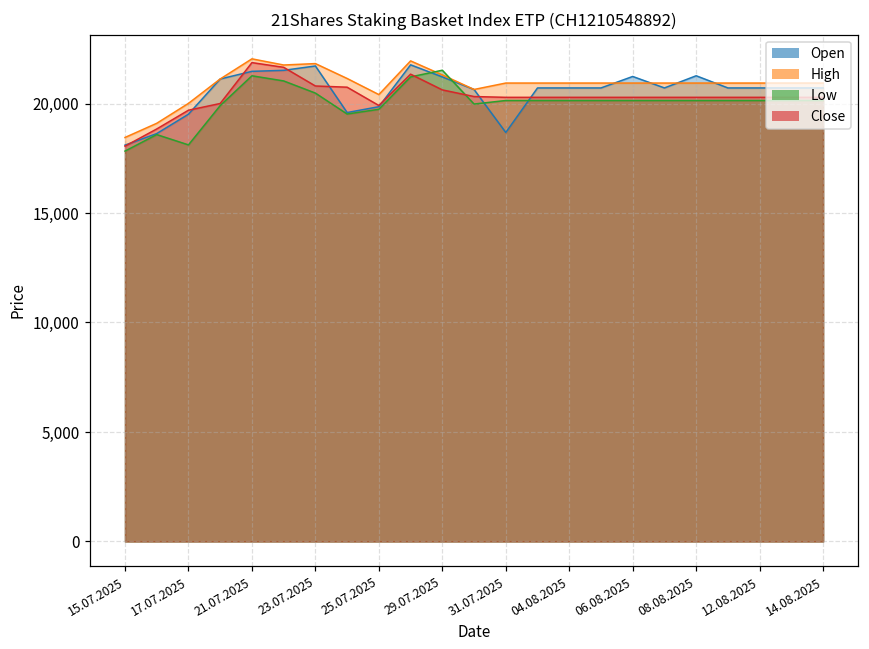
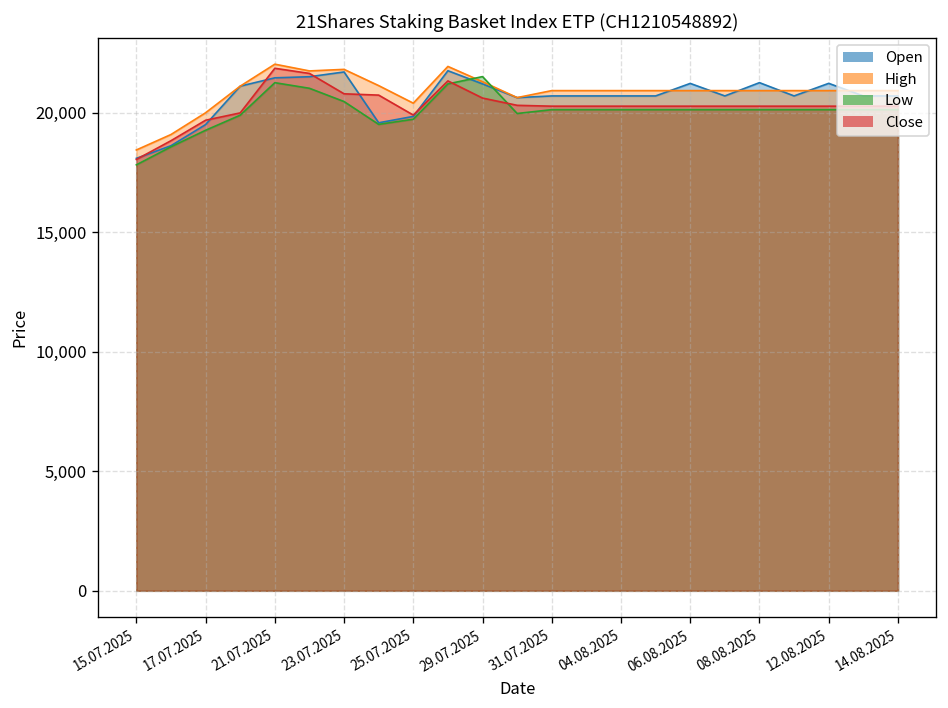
Low, 17.07.2025: 18,100 -> 19,300
Open, 31.07.2025: 18,700 -> 20,700
Open, 12.08.2025: 20,700 -> 21,200
